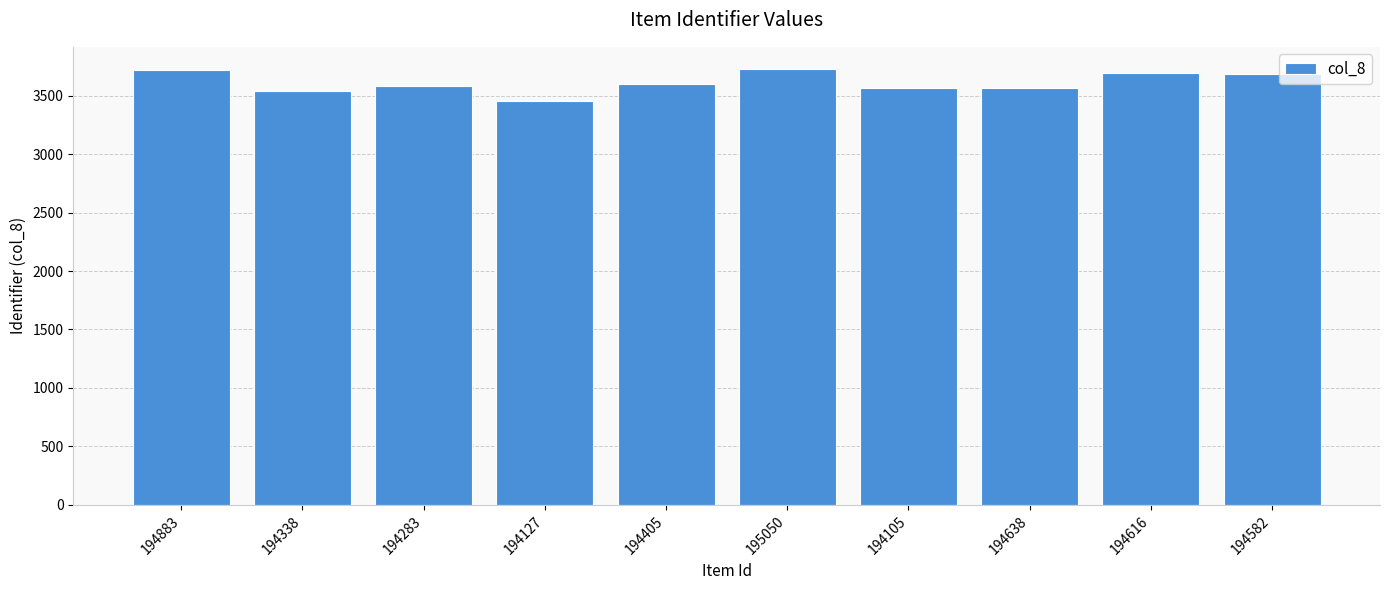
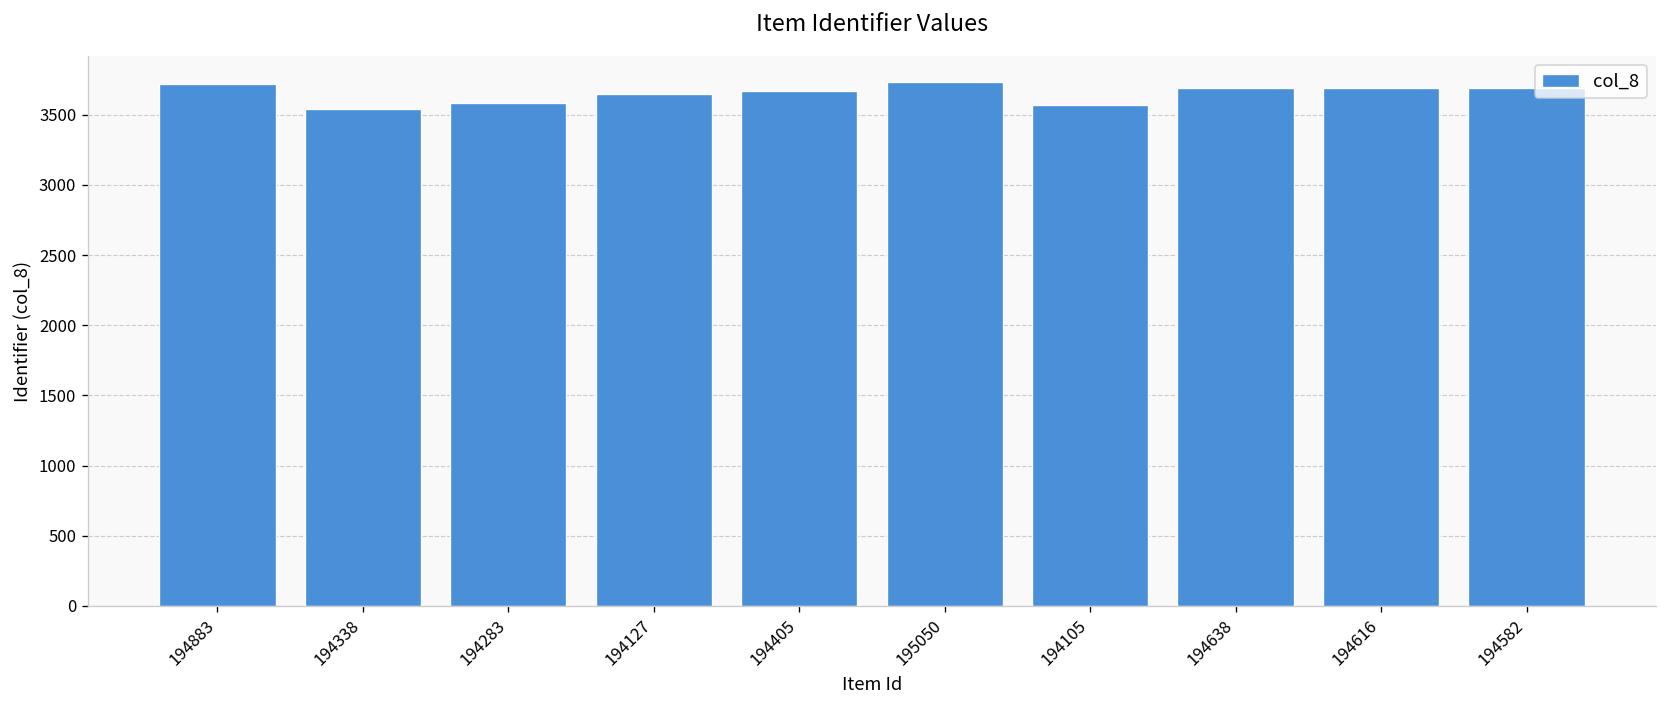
194127: 3450 -> 3650
194405: 3600 -> 3670
194638: 3570 -> 3690
